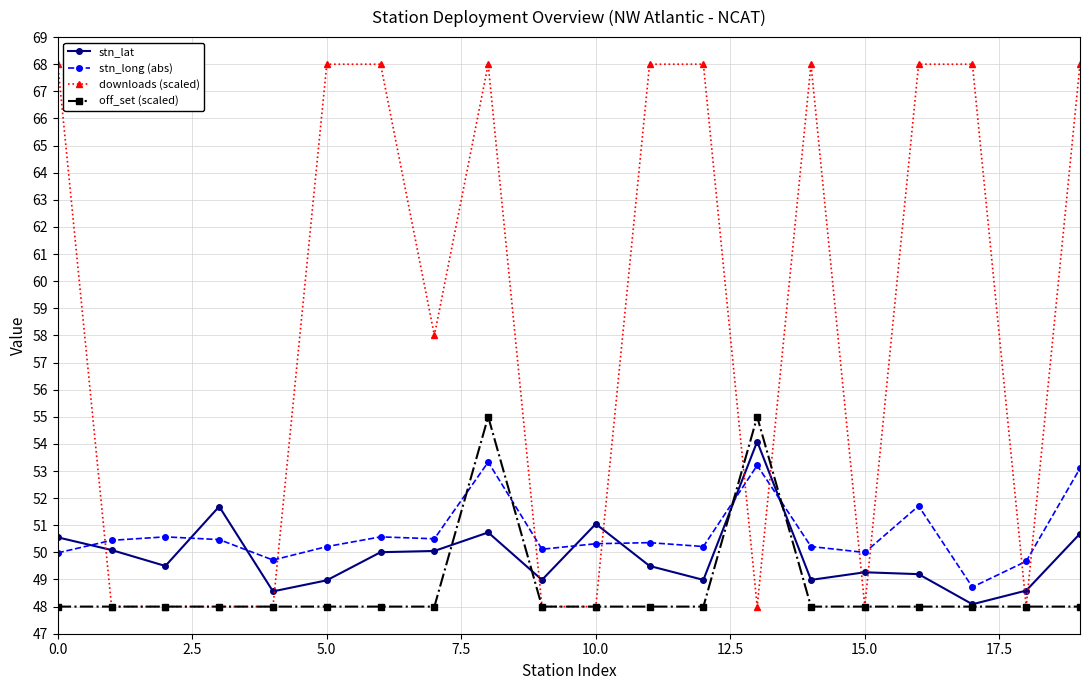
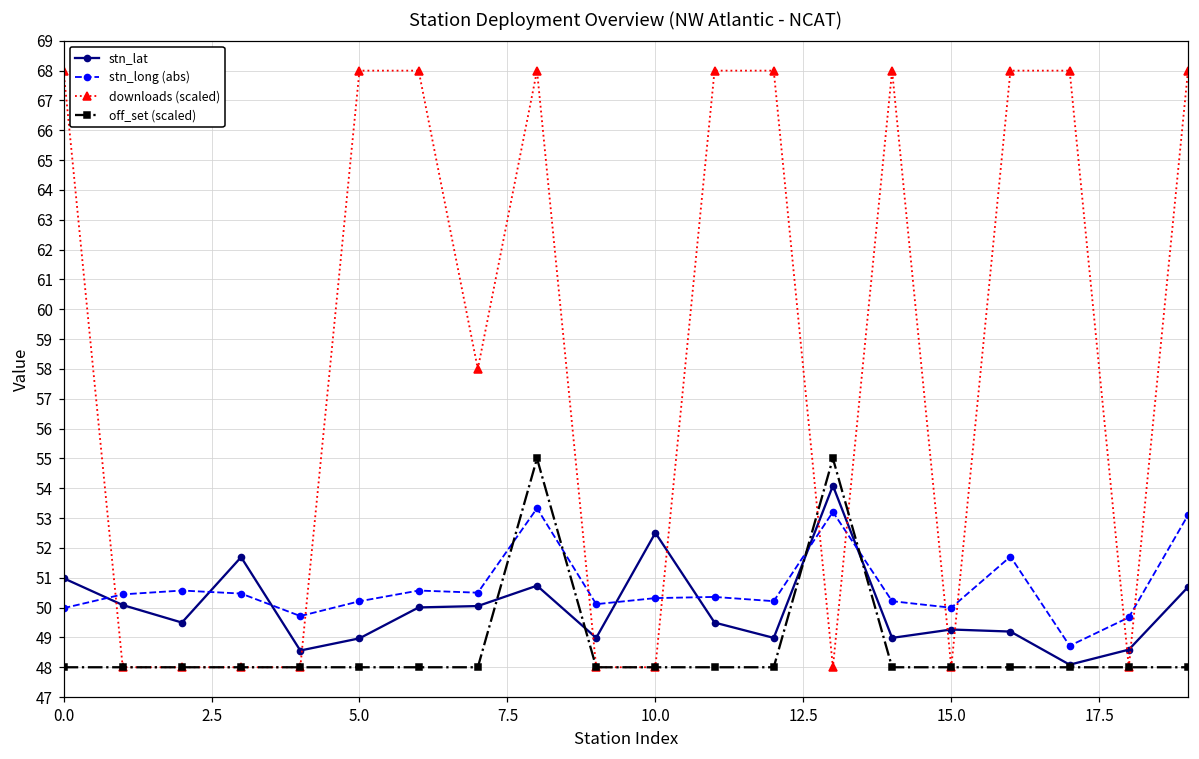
stn_lat, 0.0: 50.6 -> 51.0
stn_lat, 10.0: 51.1 -> 52.5
